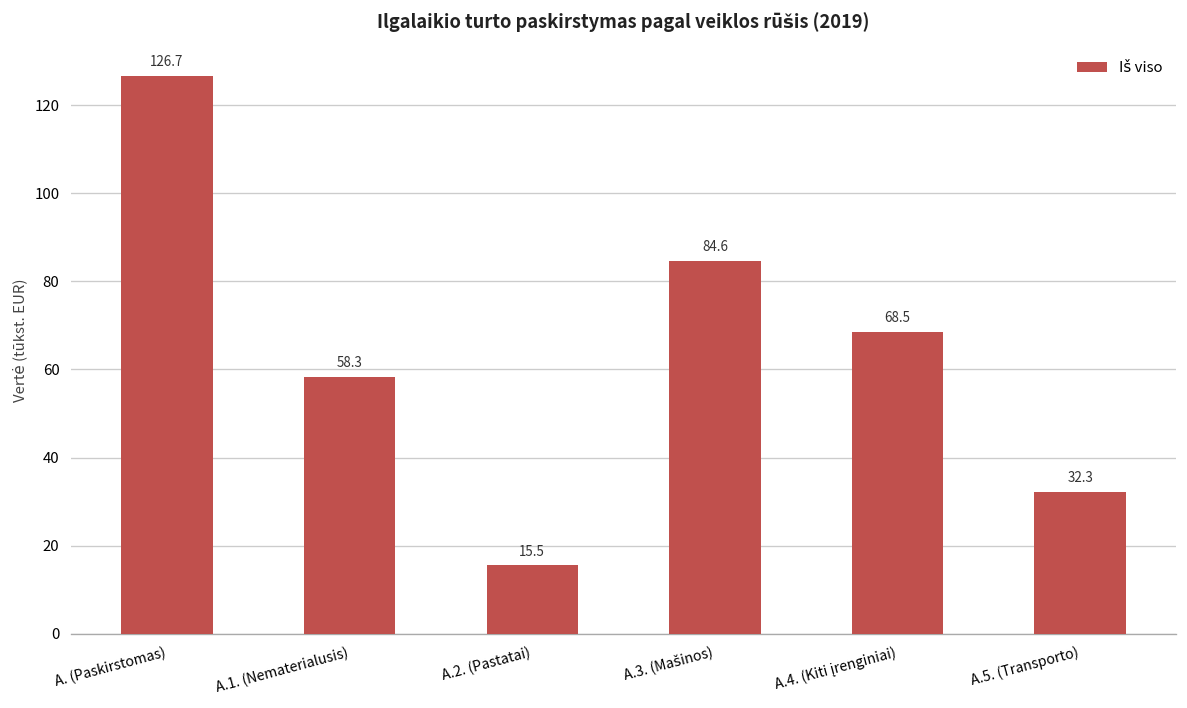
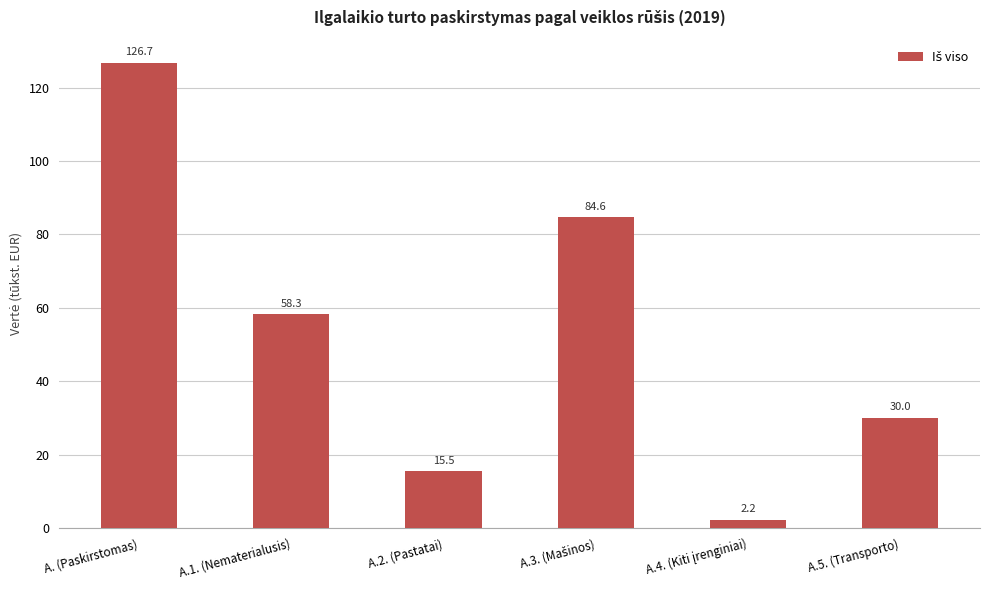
A.4. (Kiti įrenginiai): 68.5 -> 2.2
A.5. (Transporto): 32.3 -> 30.0
